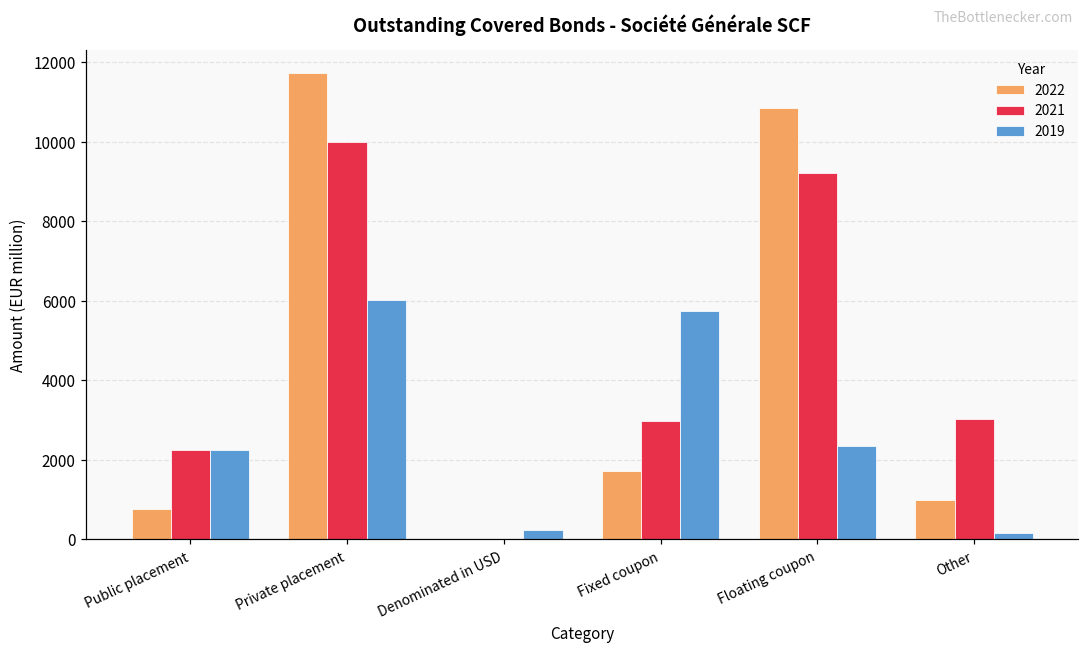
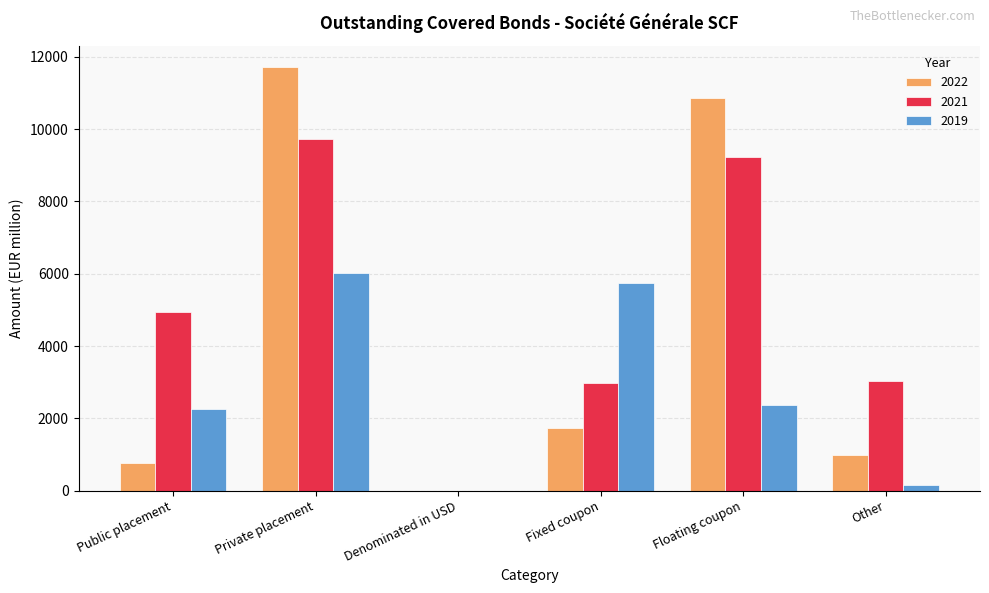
2021, Public placement: 2300 -> 4900
2021, Private placement: 10000 -> 9700
2019, Denominated in USD: 200 -> 0
